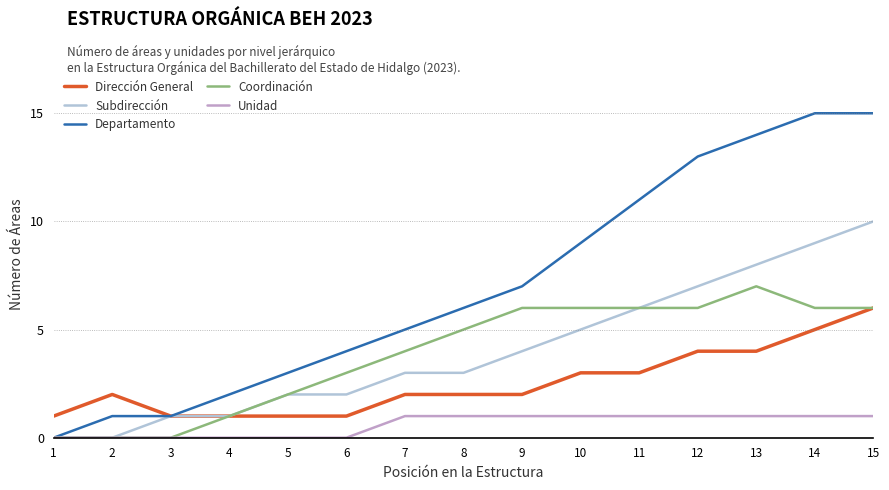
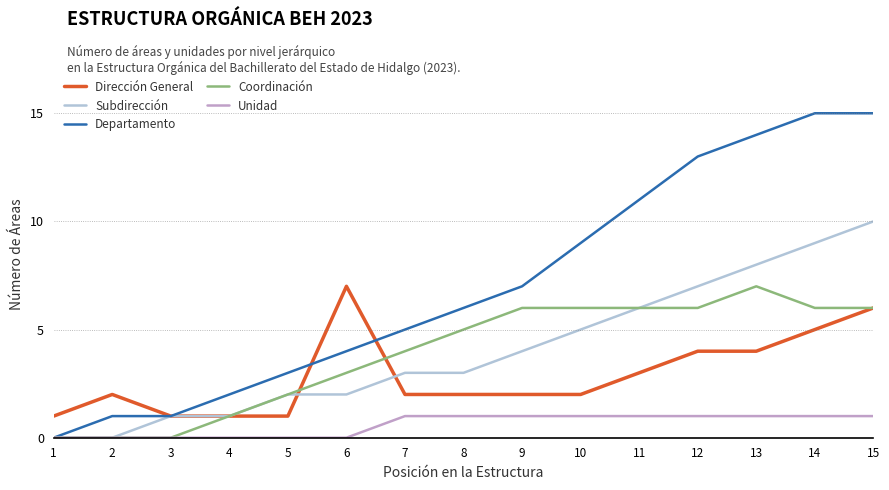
Dirección General, 6: 1 -> 7
Dirección General, 10: 3 -> 2
